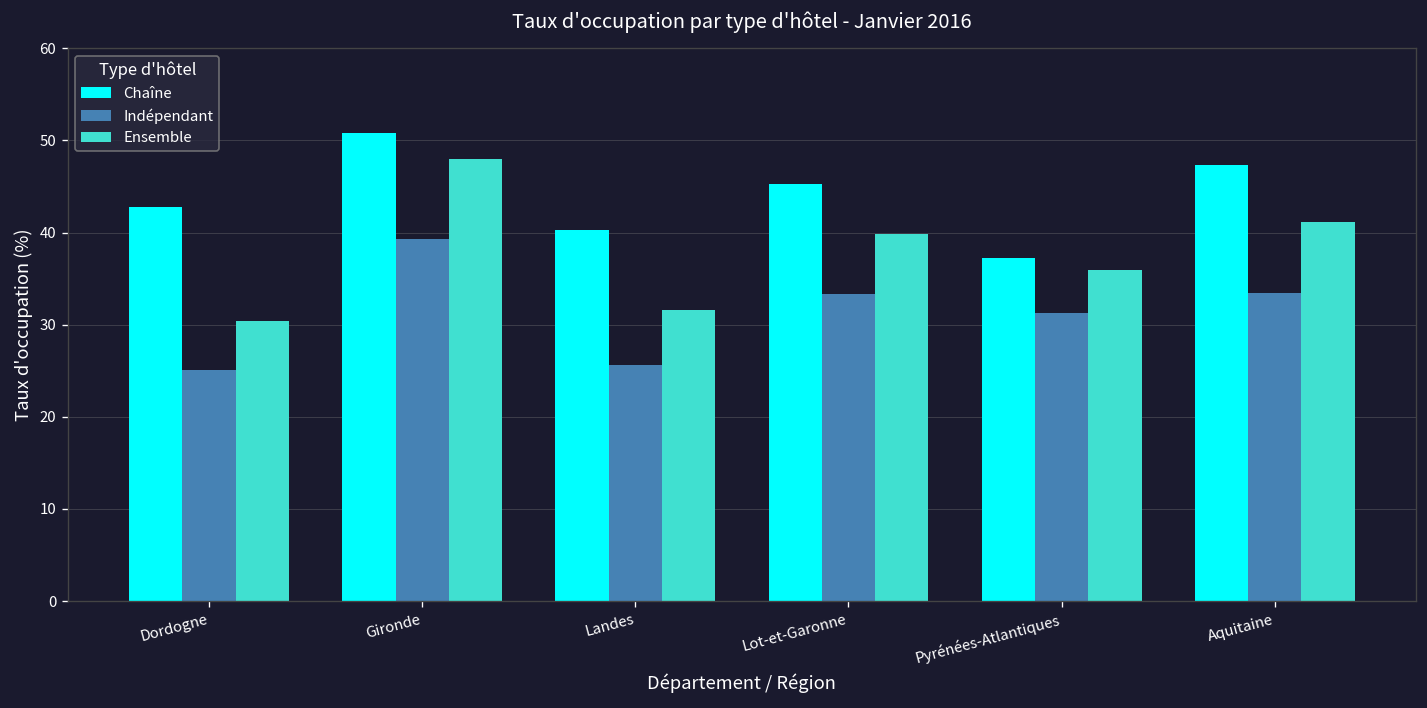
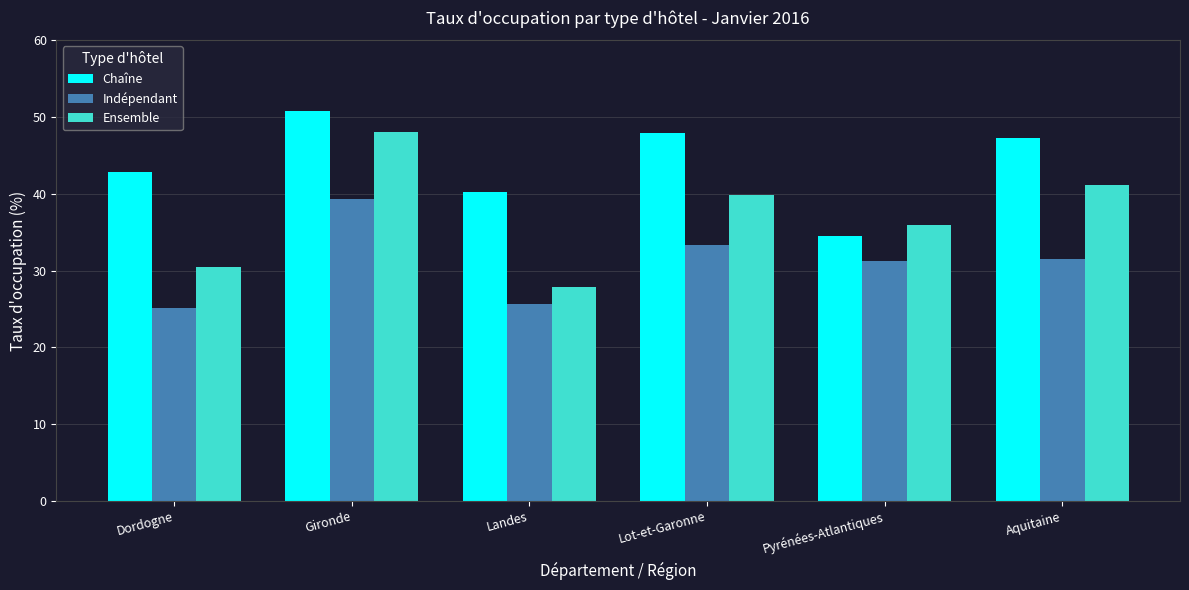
Ensemble, Landes: 32 -> 28
Chaîne, Lot-et-Garonne: 45 -> 48
Chaîne, Pyrénées-Atlantiques: 37 -> 35
Indépendant, Aquitaine: 33 -> 32
